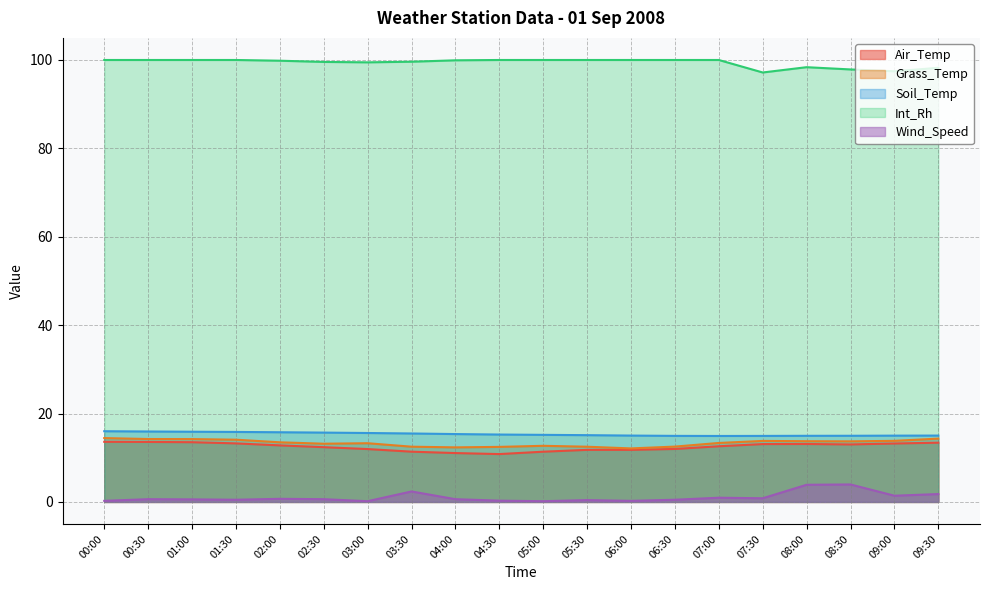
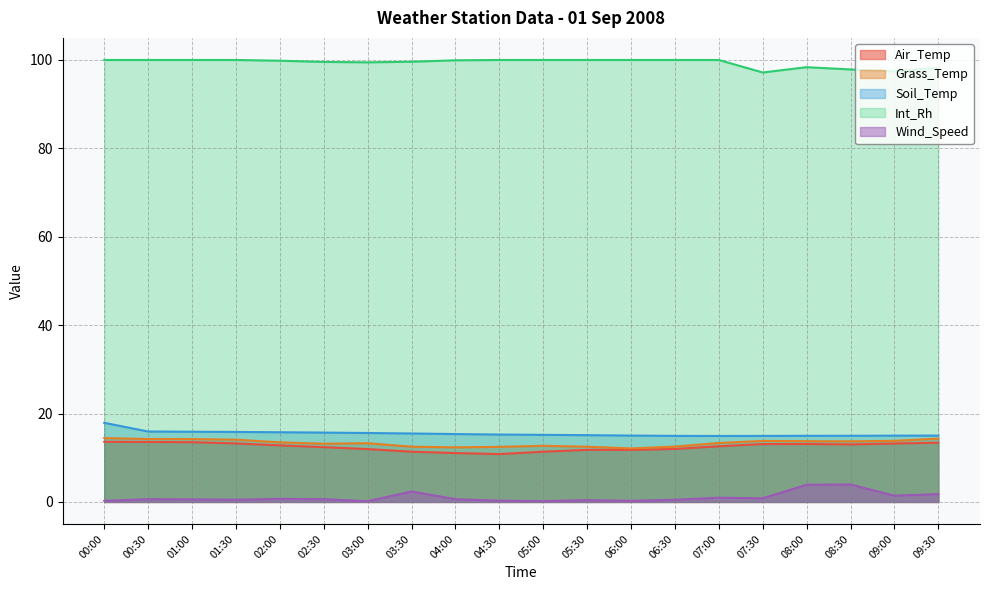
Soil_Temp, 00:00: 16 -> 18
